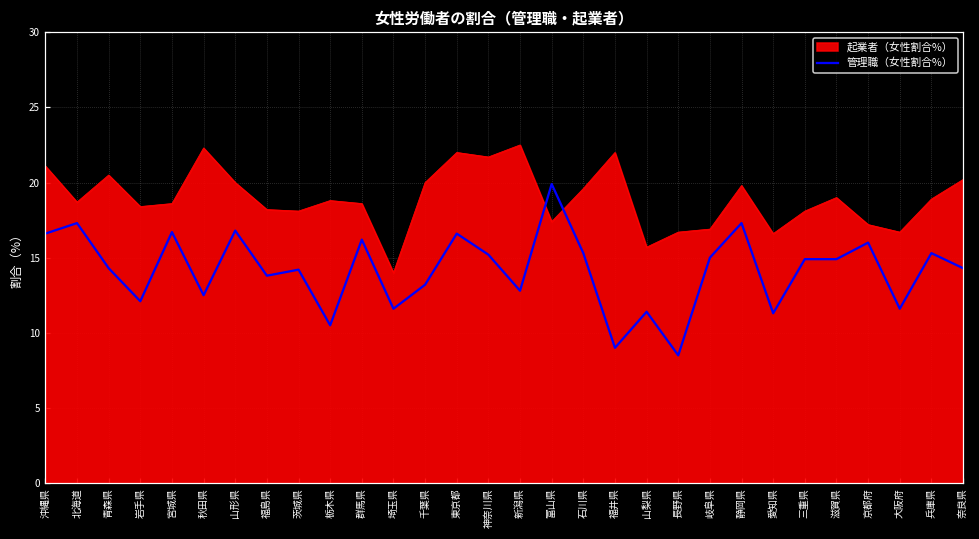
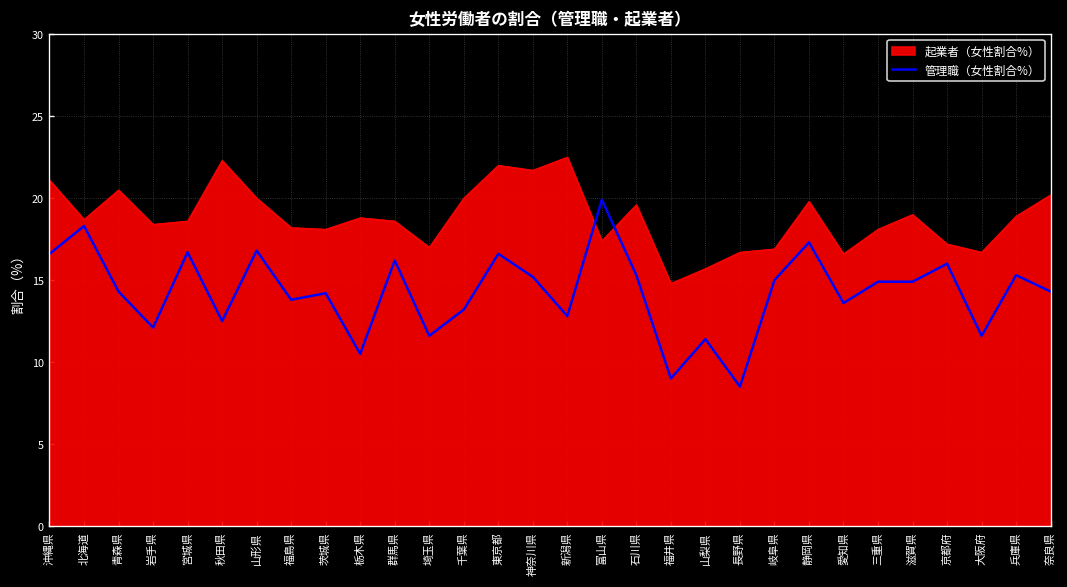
管理職（女性割合%）, 北海道: 17.3 -> 18.3
起業者（女性割合%）, 埼玉県: 14 -> 17
起業者（女性割合%）, 福井県: 22.0 -> 14.8
管理職（女性割合%）, 愛知県: 11.3 -> 13.6
